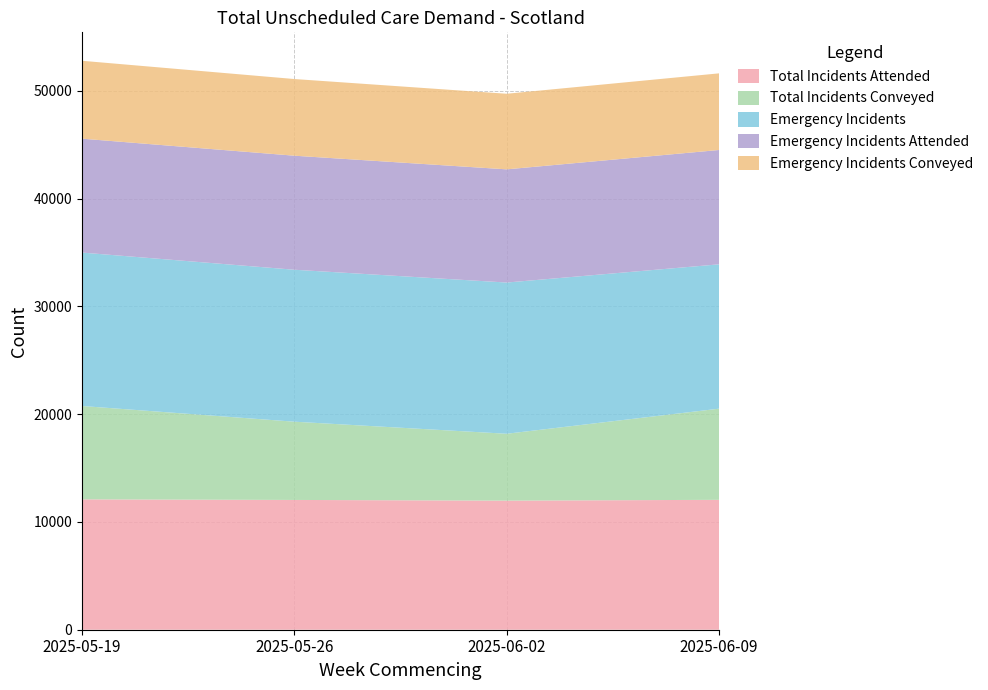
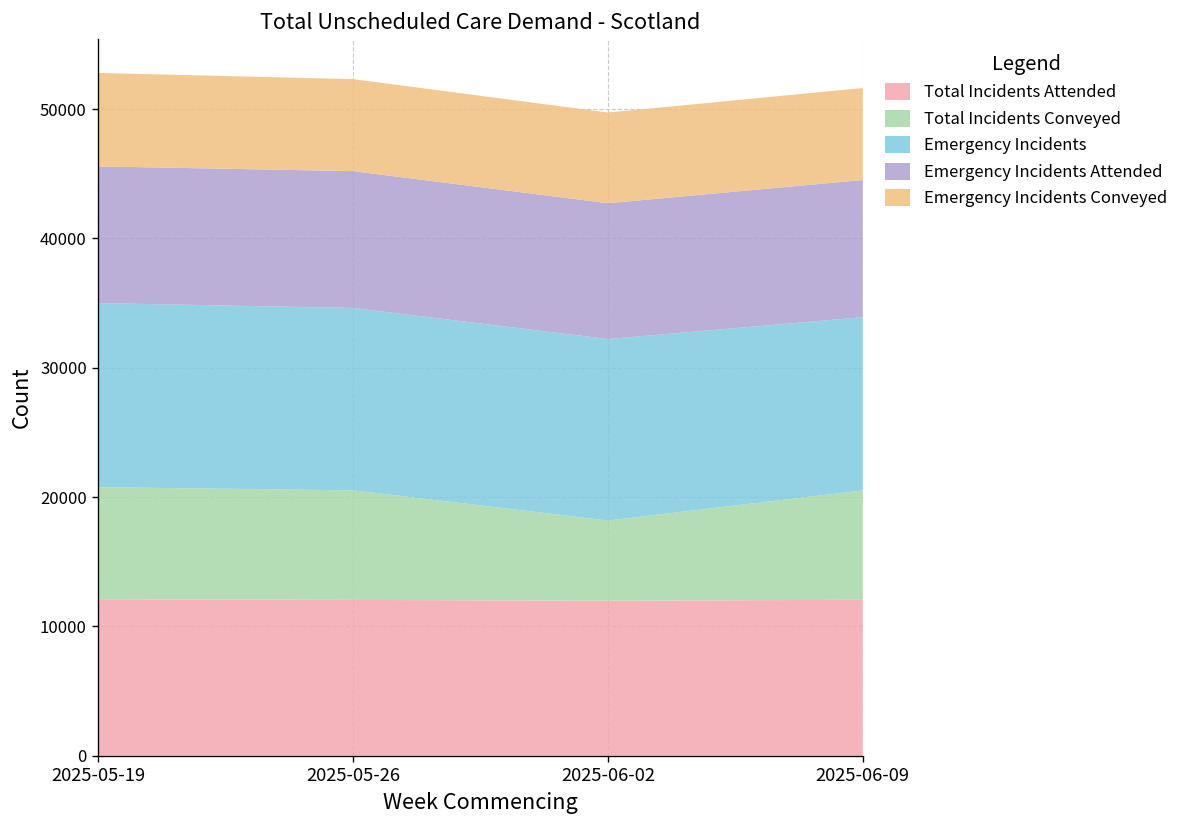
Total Incidents Conveyed, 2025-05-26: 7300 -> 8500
